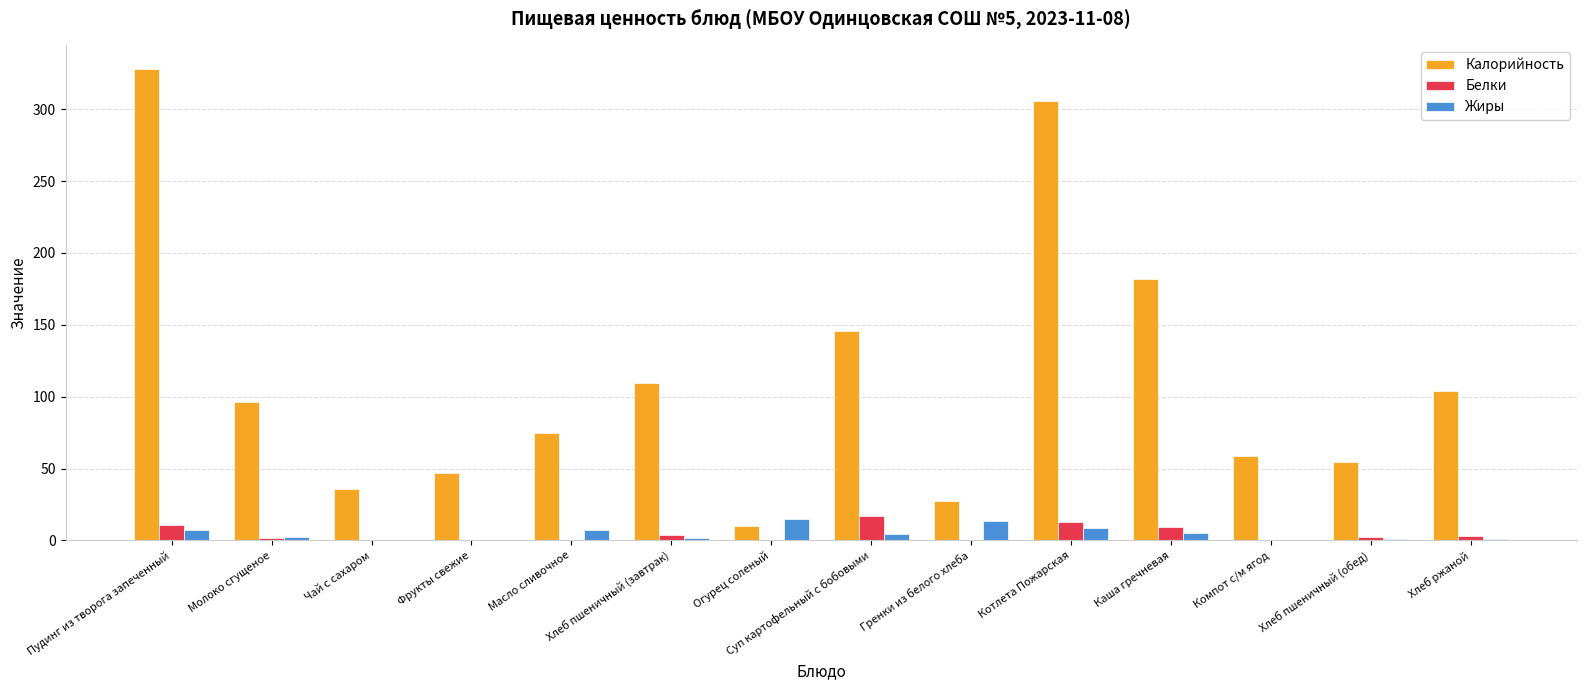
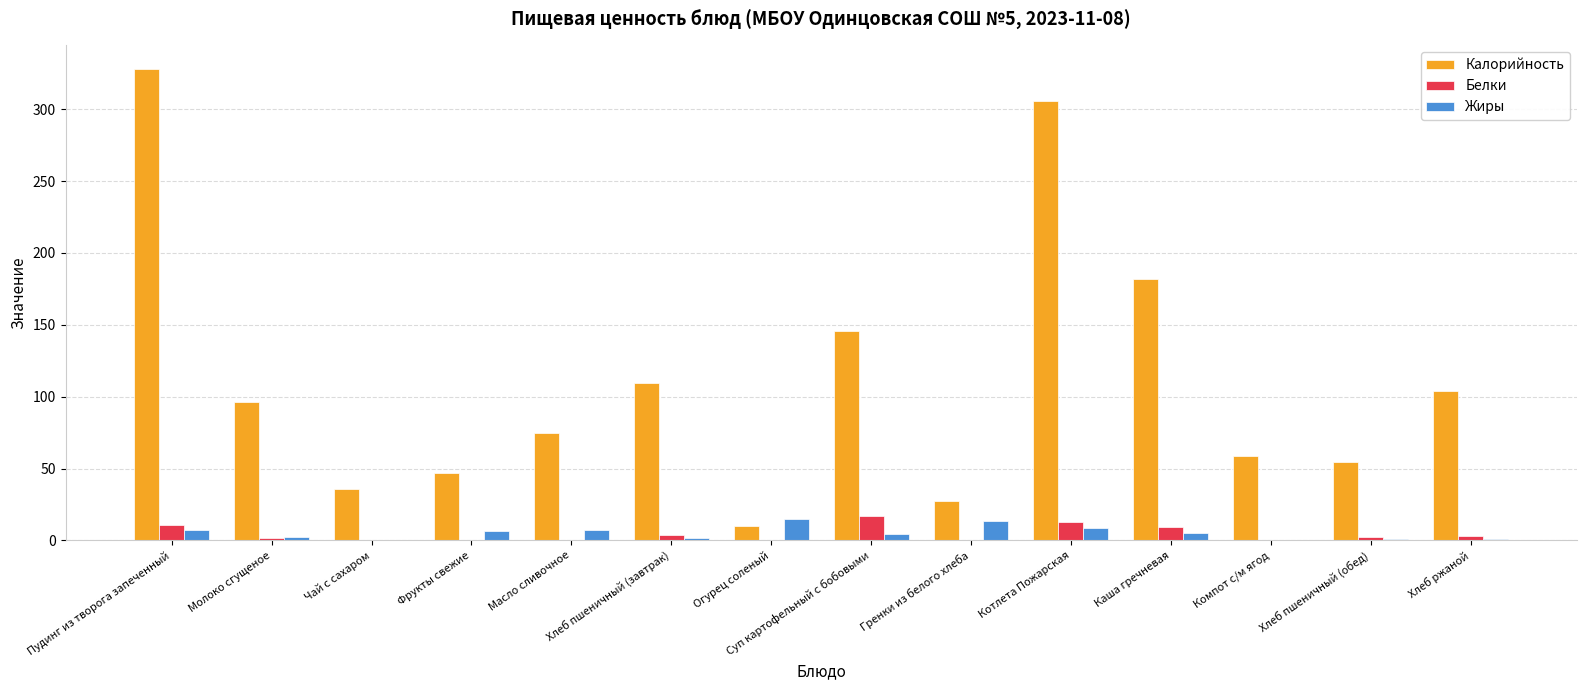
Жиры, Фрукты свежие: 0 -> 6
